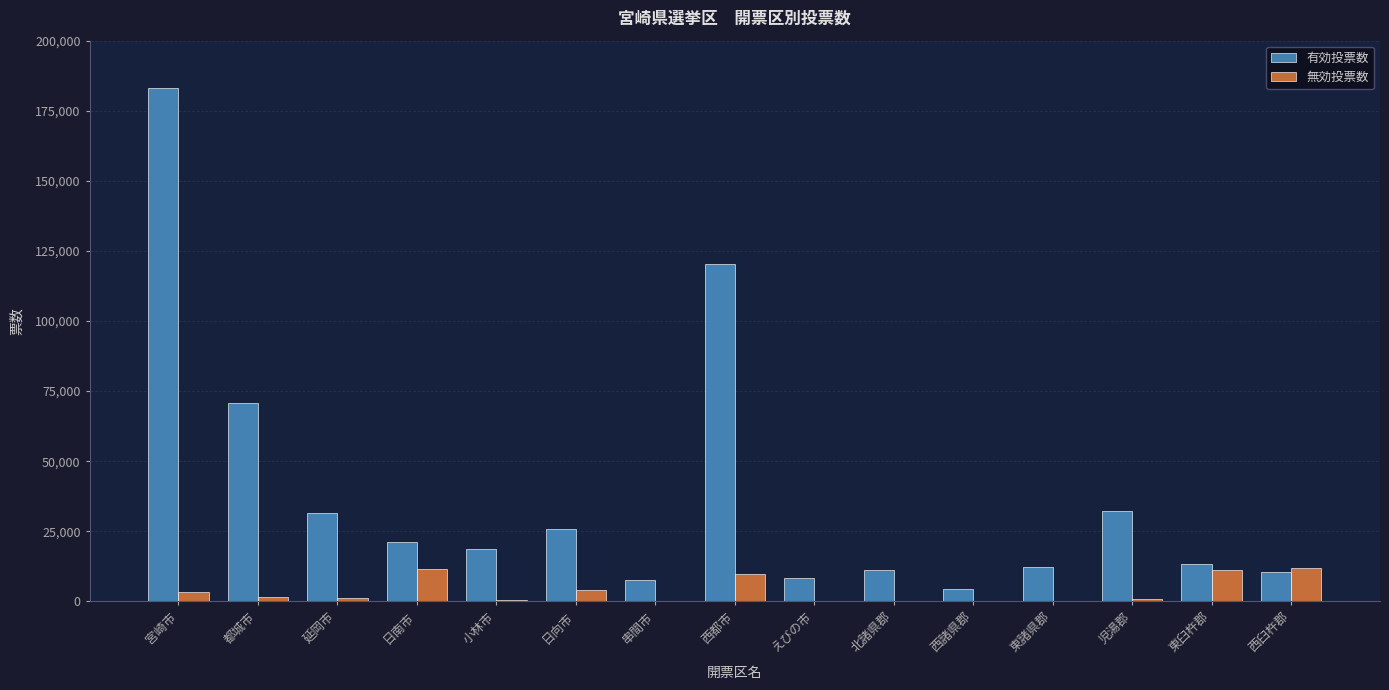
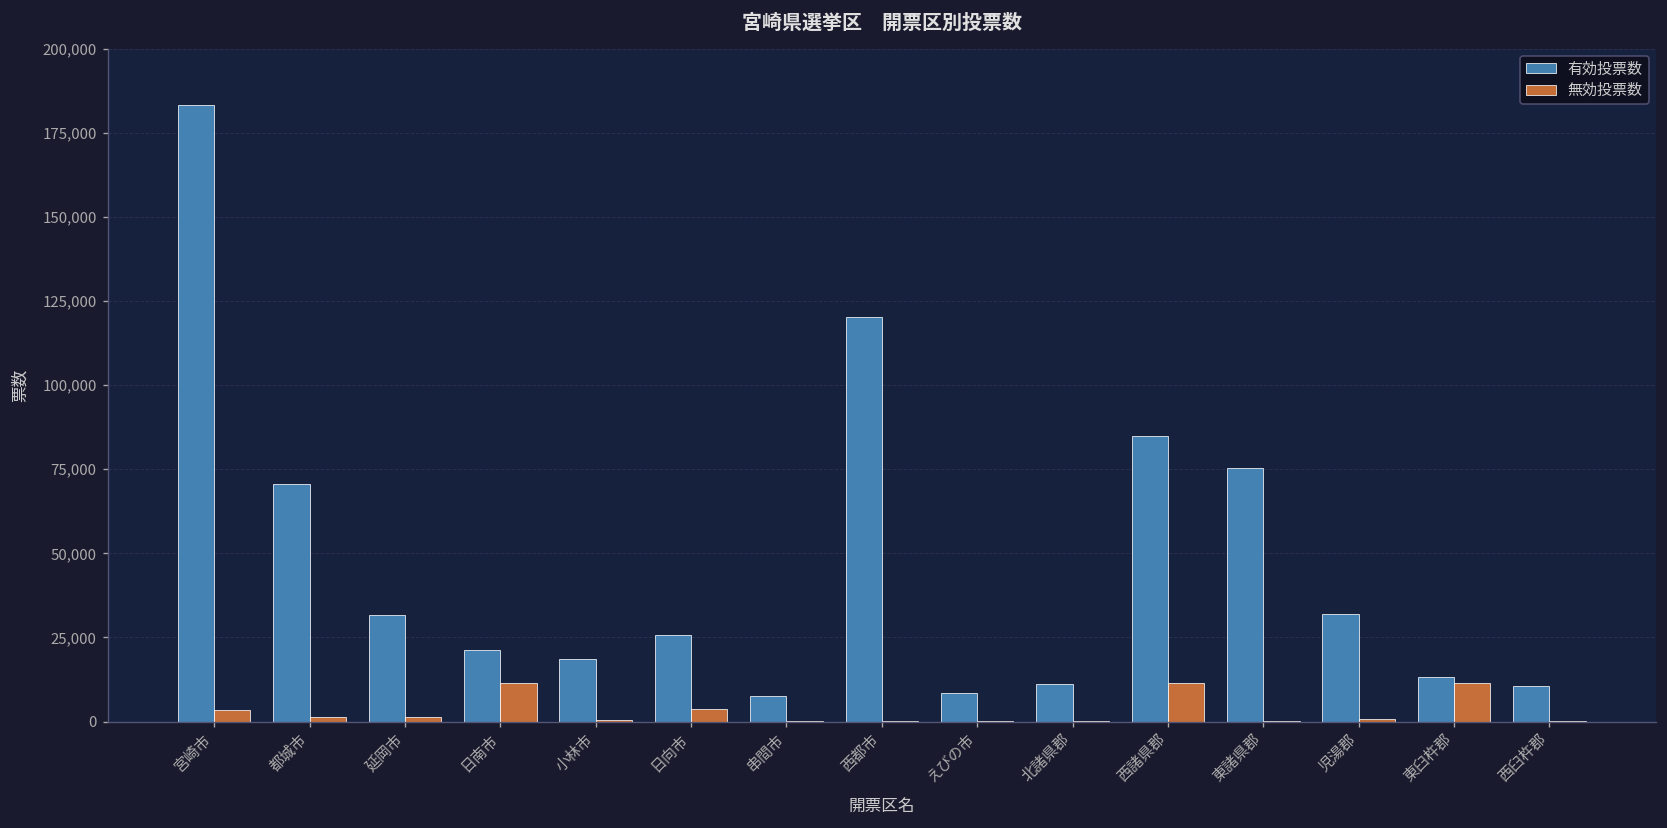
無効投票数, 西都市: 10,000 -> 0
有効投票数, 西諸県郡: 4,000 -> 85,000
無効投票数, 西諸県郡: 0 -> 12,000
有効投票数, 東諸県郡: 12,000 -> 75,000
無効投票数, 西臼杵郡: 12,000 -> 0
